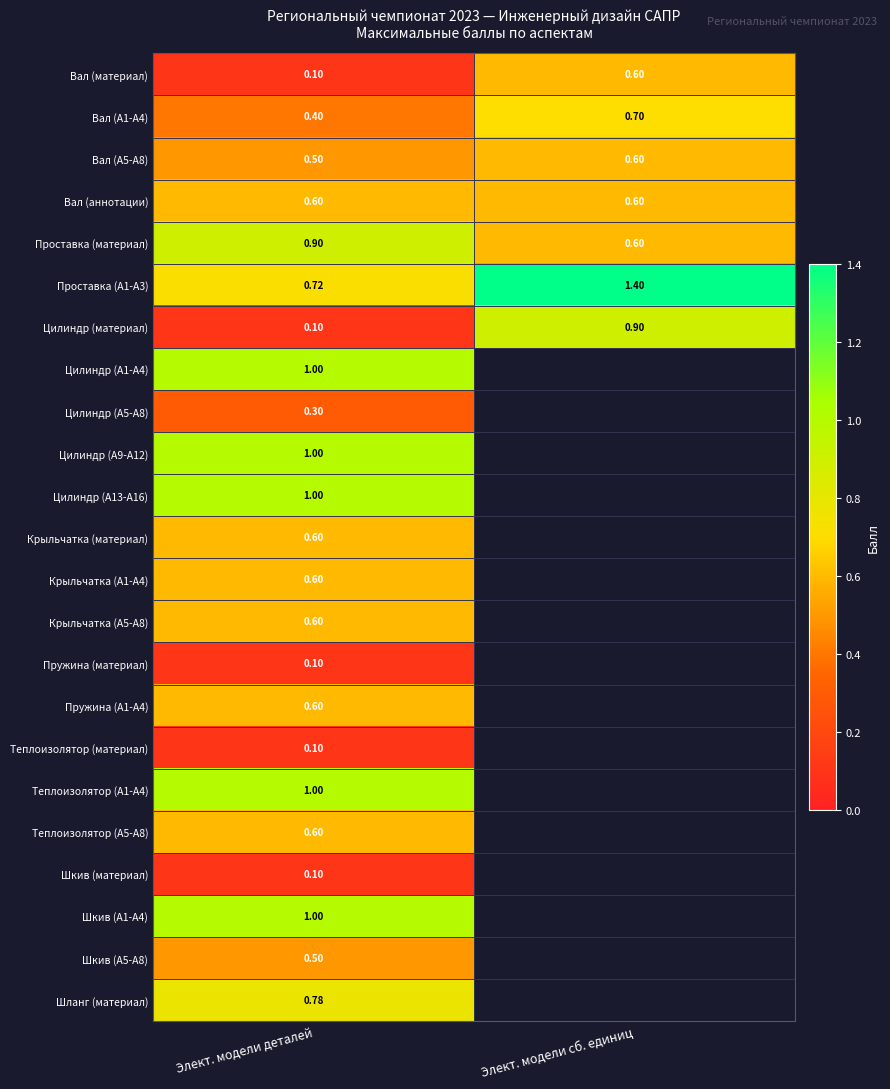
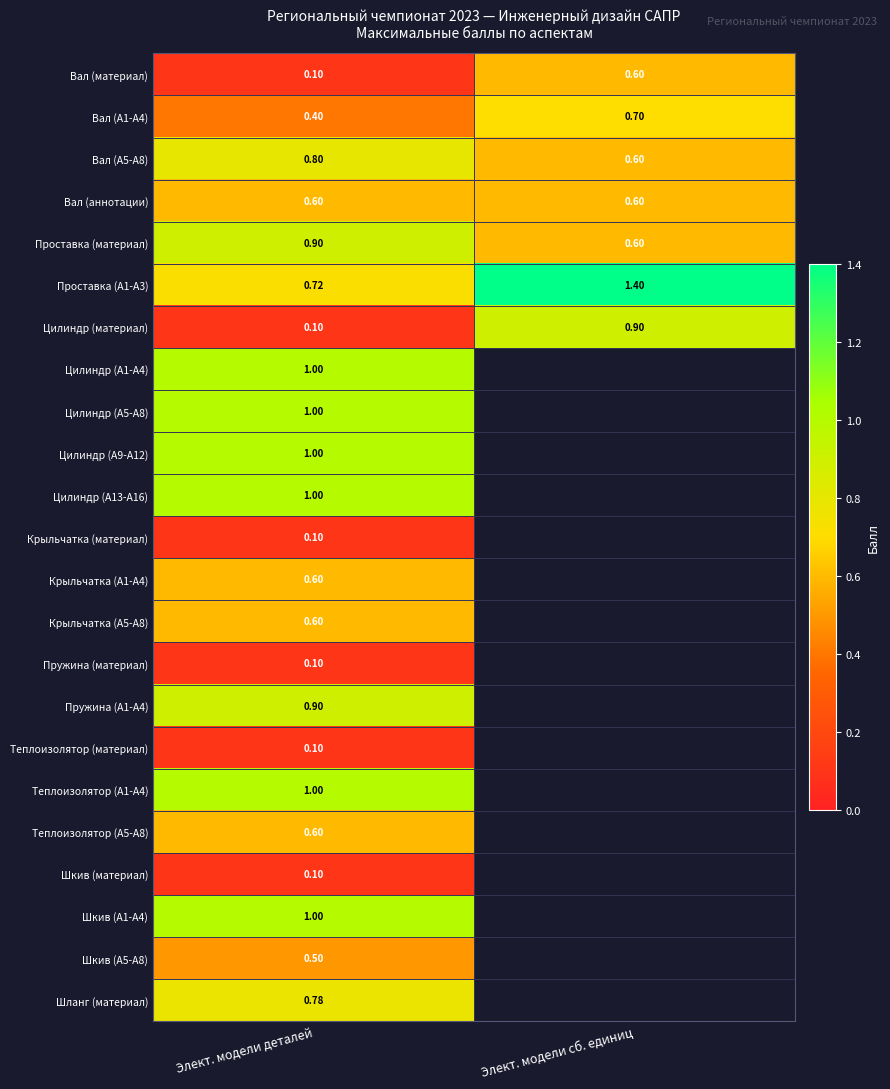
Вал (A5-A8), Элект. модели деталей: 0.50 -> 0.80
Цилиндр (A5-A8), Элект. модели деталей: 0.30 -> 1.00
Крыльчатка (материал), Элект. модели деталей: 0.60 -> 0.10
Пружина (A1-A4), Элект. модели деталей: 0.60 -> 0.90
